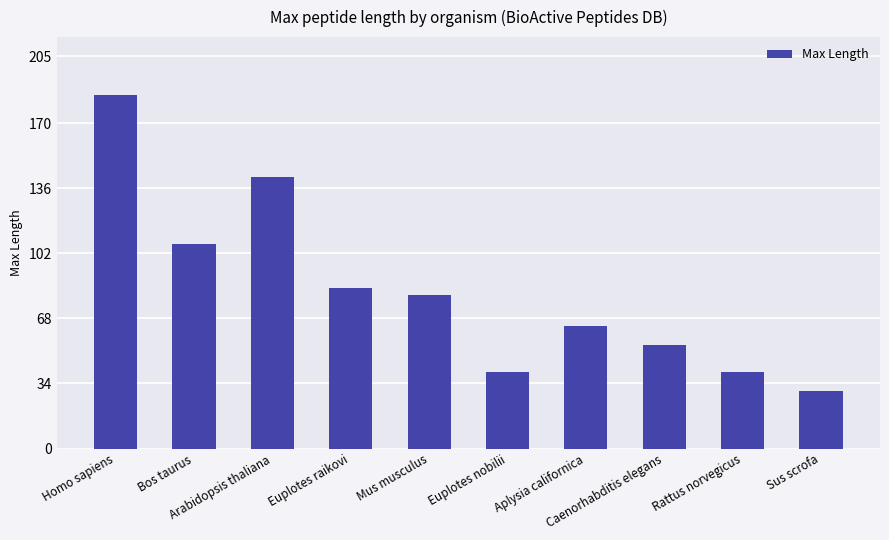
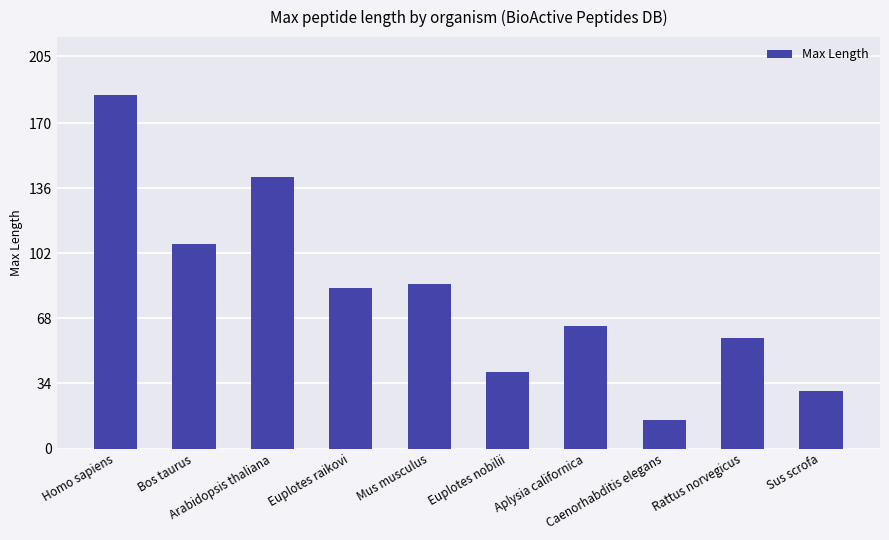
Mus musculus: 80 -> 86
Caenorhabditis elegans: 54 -> 15
Rattus norvegicus: 40 -> 58
